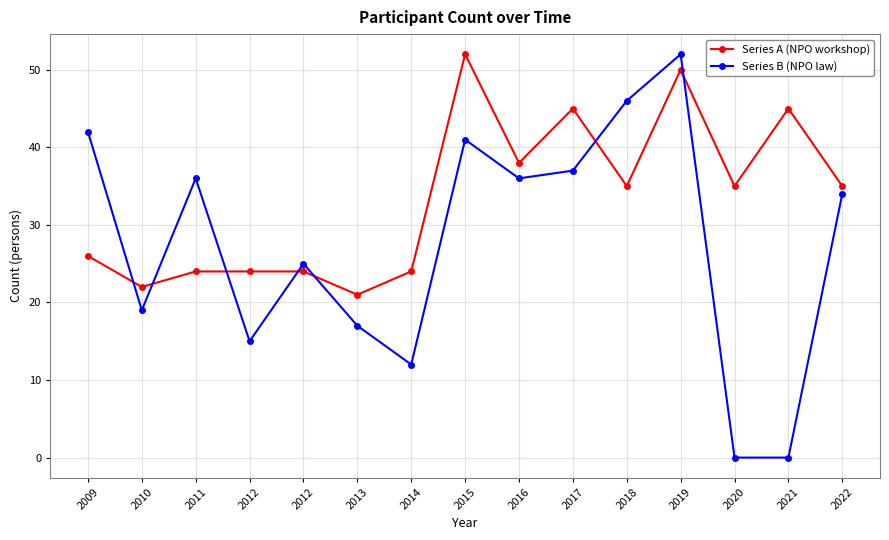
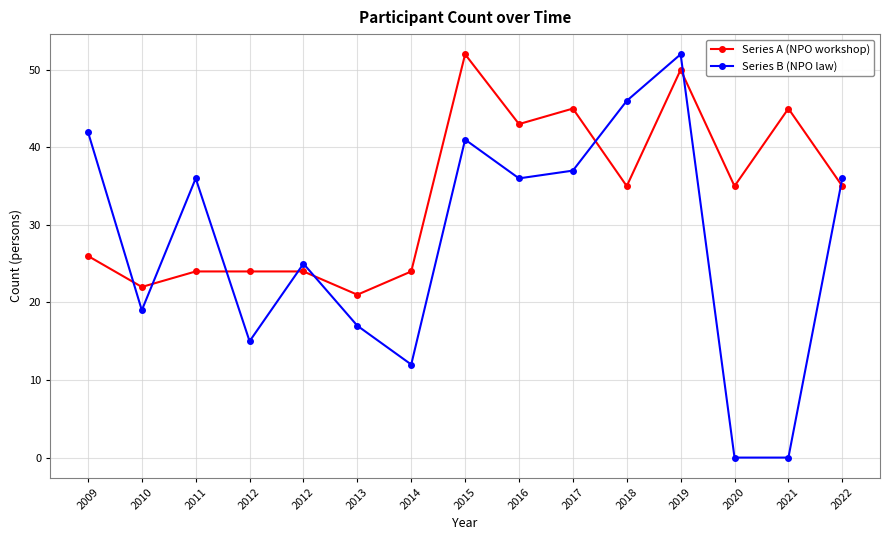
Series A (NPO workshop), 2016: 38 -> 43
Series B (NPO law), 2022: 34 -> 36
